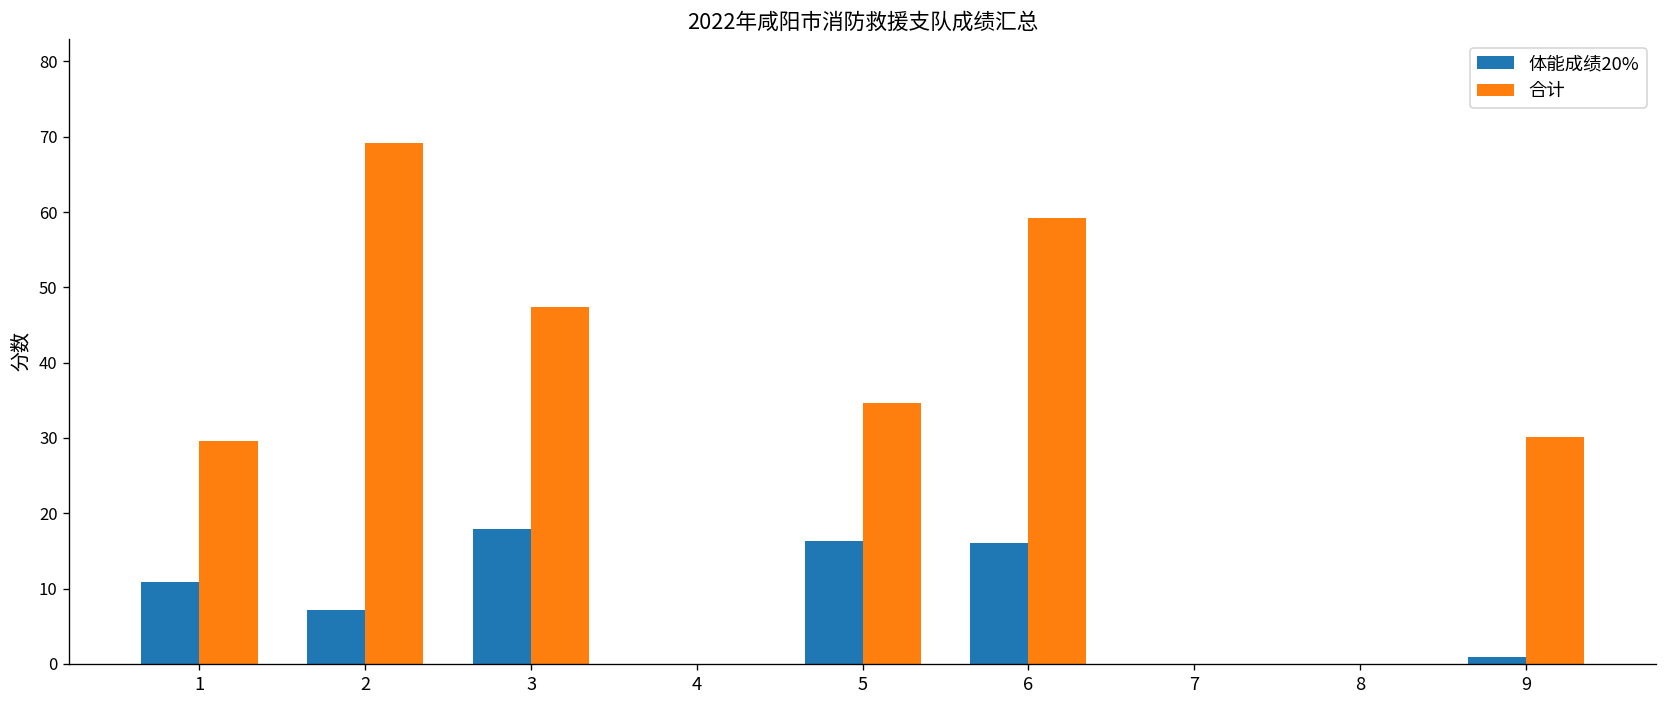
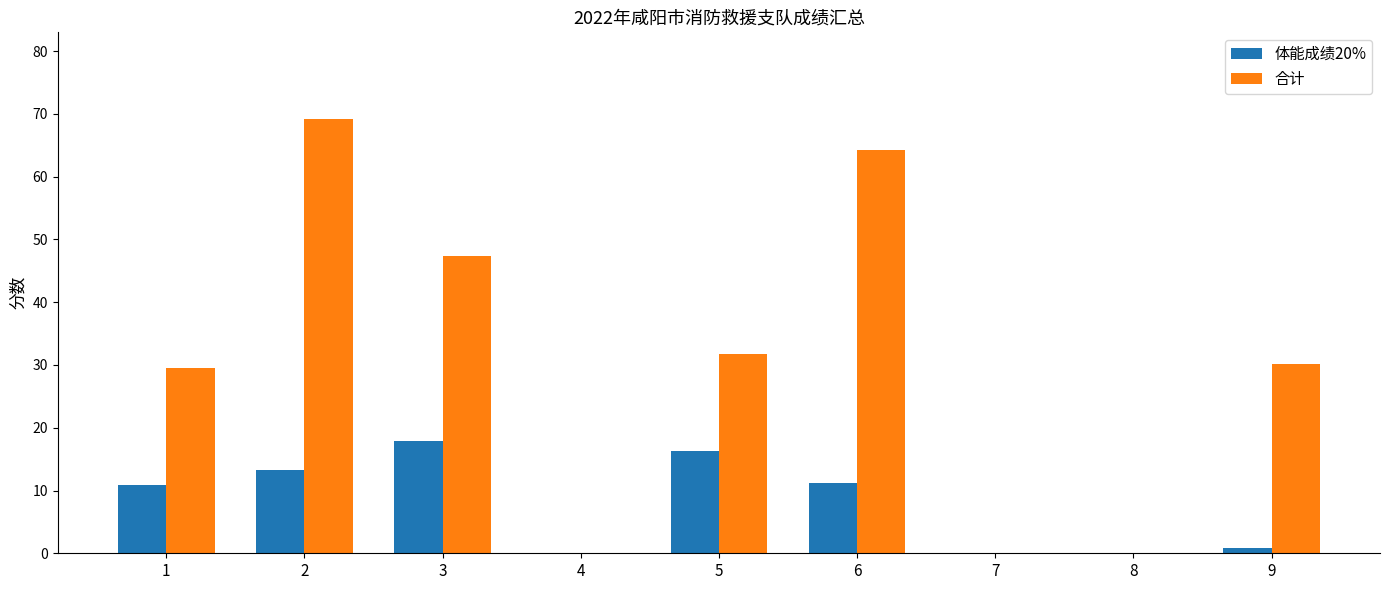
体能成绩20%, 2: 7 -> 13
合计, 5: 35 -> 32
体能成绩20%, 6: 16 -> 11
合计, 6: 59 -> 64
